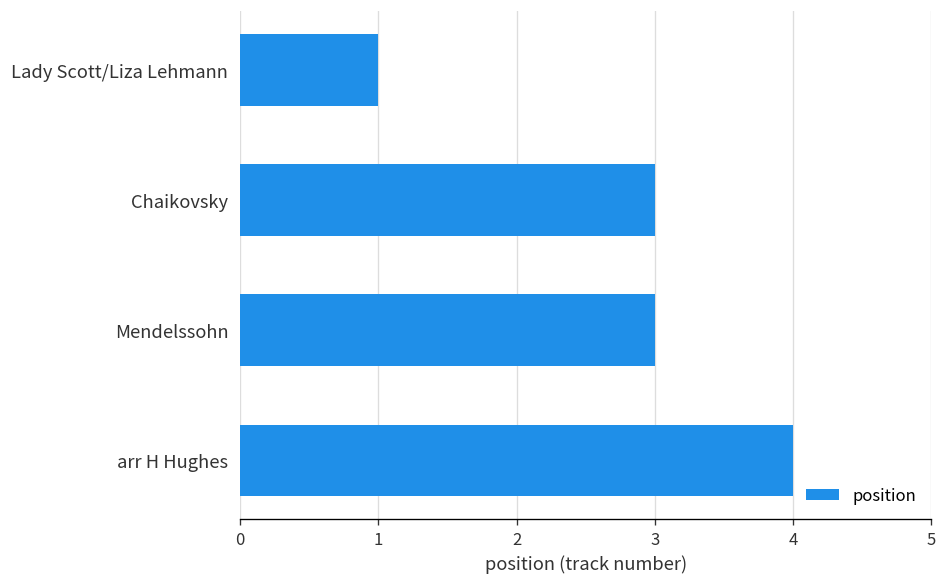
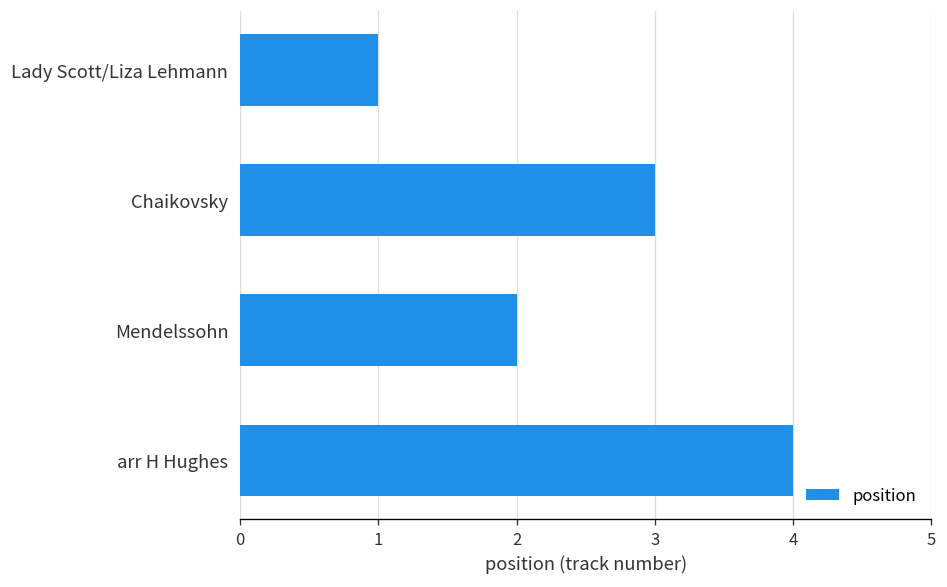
Mendelssohn: 3 -> 2
